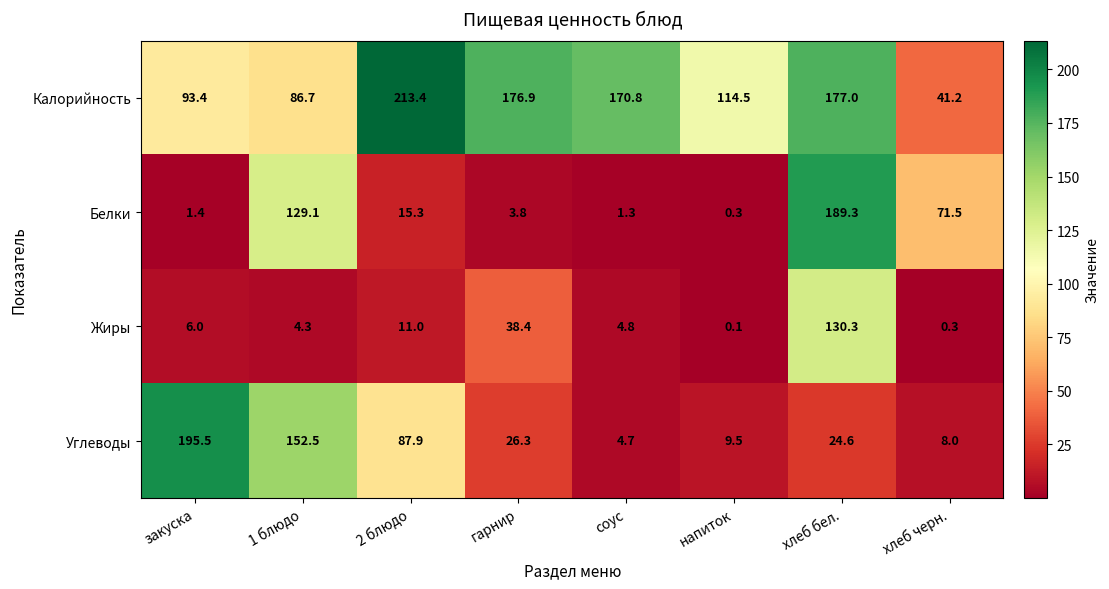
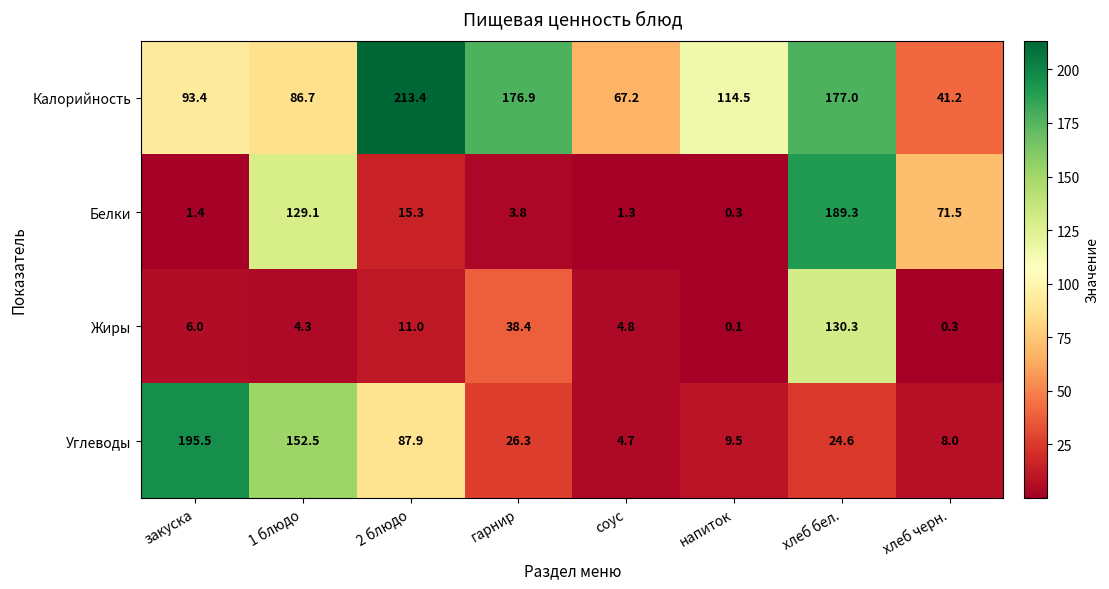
Калорийность, соус: 170.8 -> 67.2
